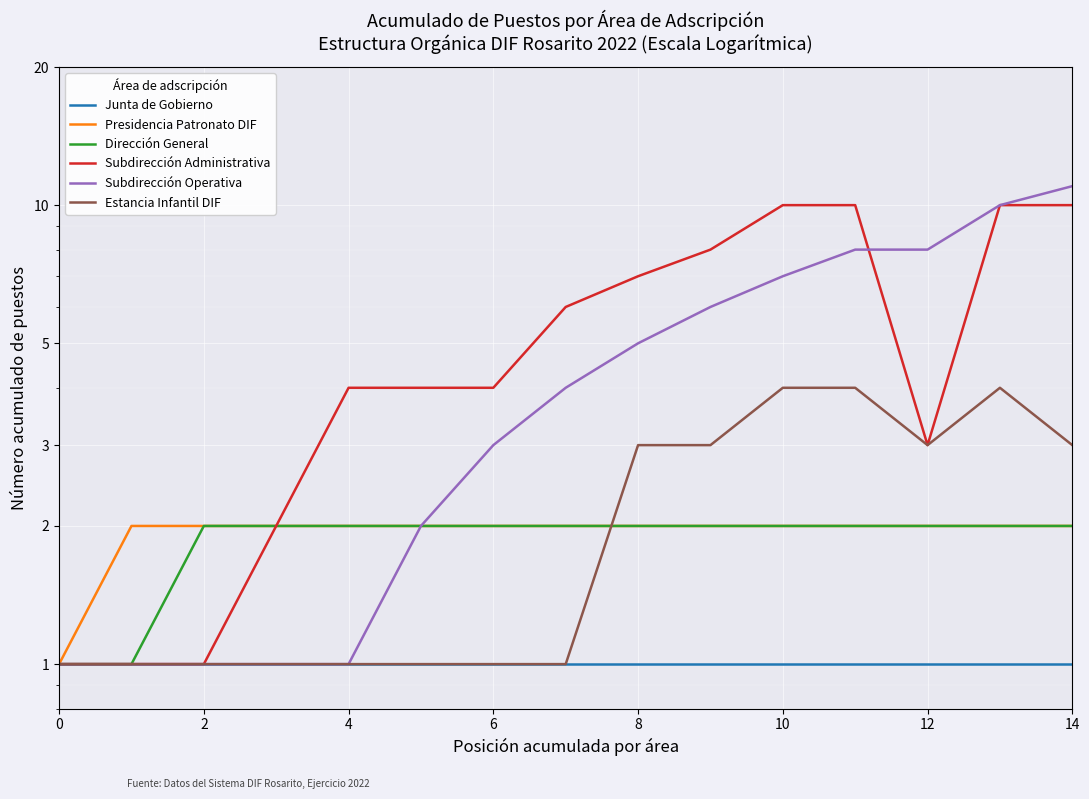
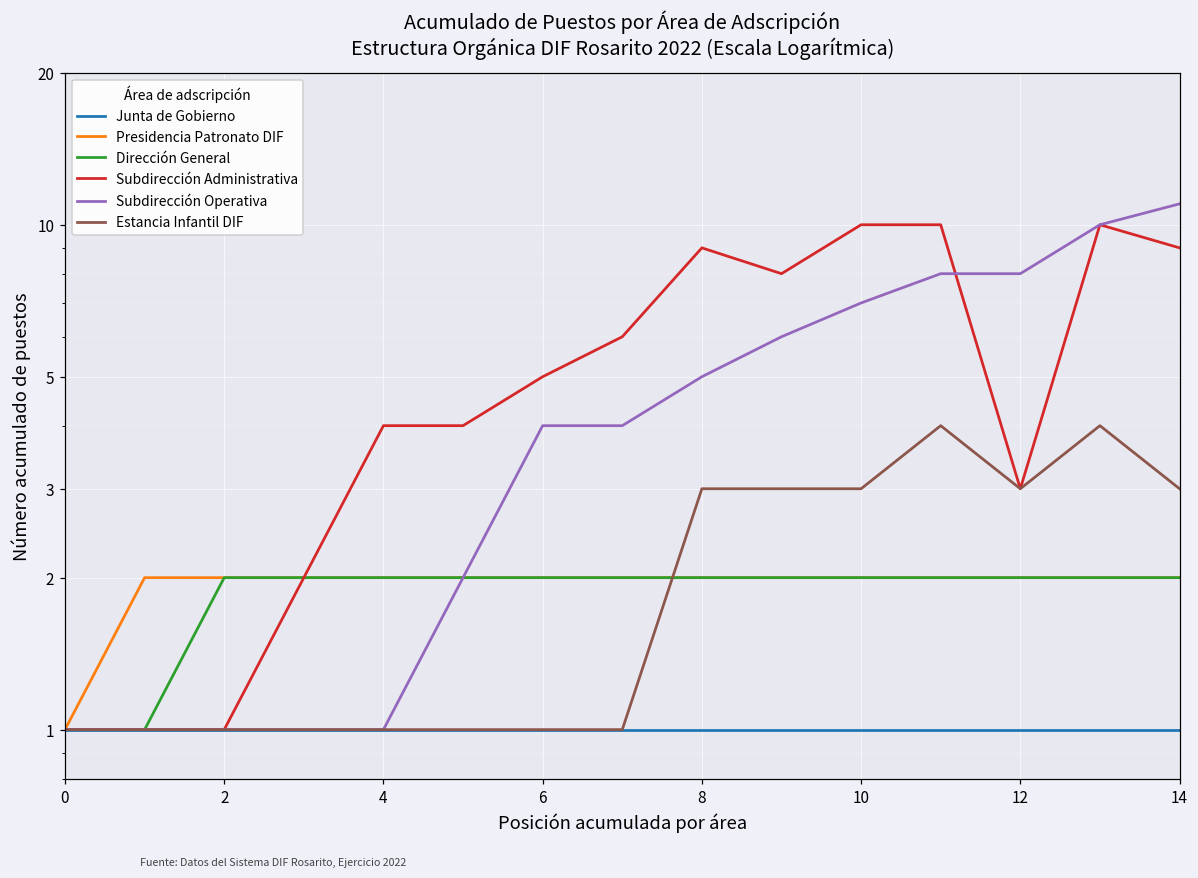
Subdirección Administrativa, 6: 4 -> 5
Subdirección Operativa, 6: 3 -> 4
Subdirección Administrativa, 8: 7 -> 9
Estancia Infantil DIF, 10: 4 -> 3
Subdirección Administrativa, 14: 10 -> 9
